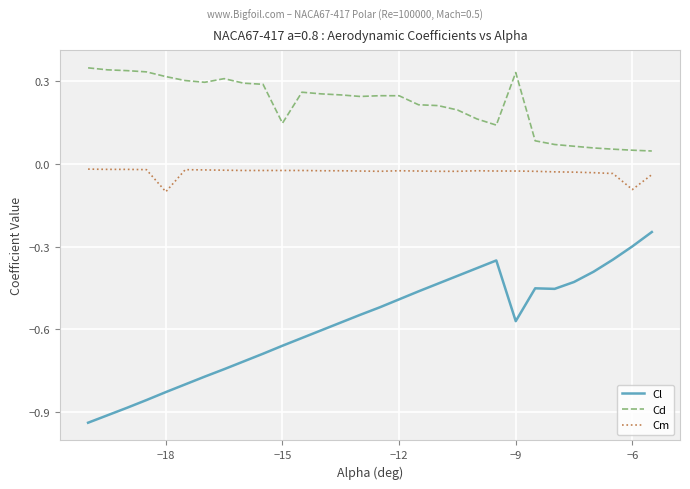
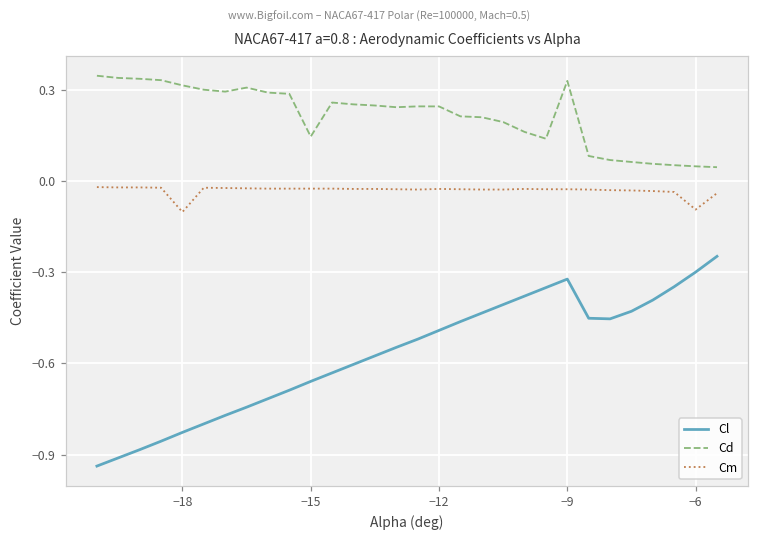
Cl, −9: -0.57 -> -0.32
